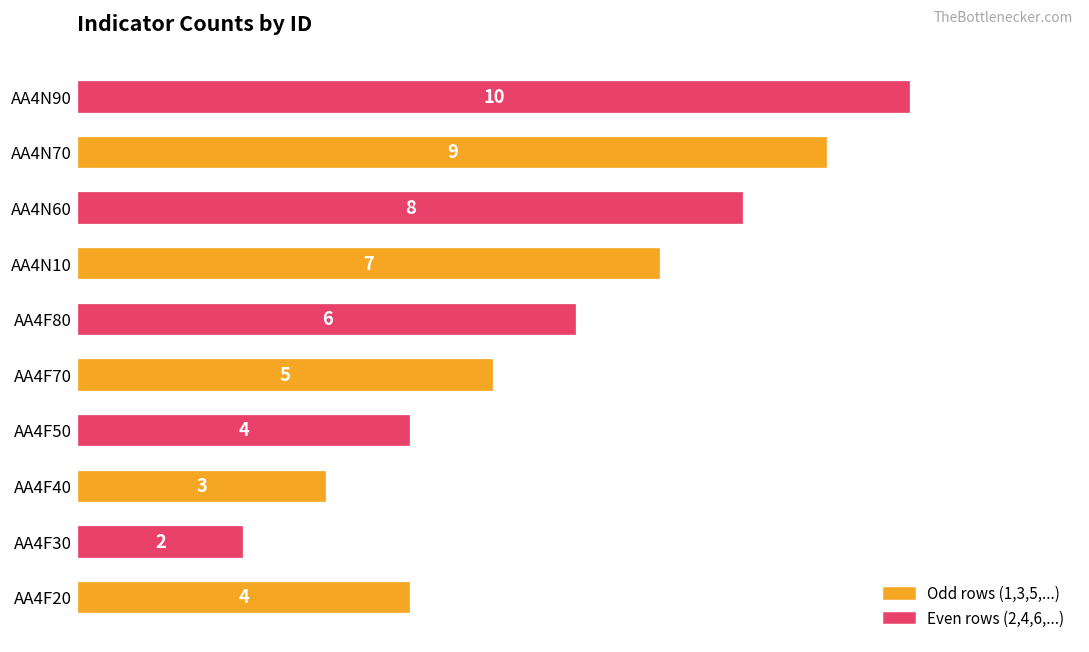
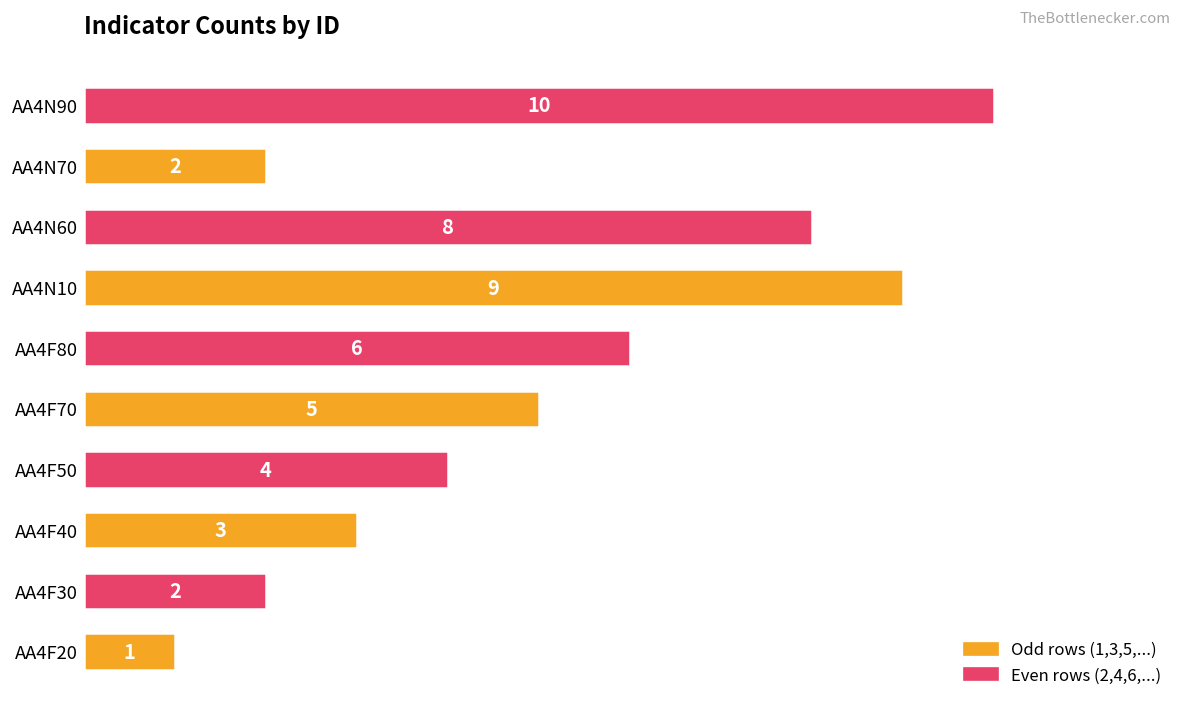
AA4N70: 9 -> 2
AA4N10: 7 -> 9
AA4F20: 4 -> 1
